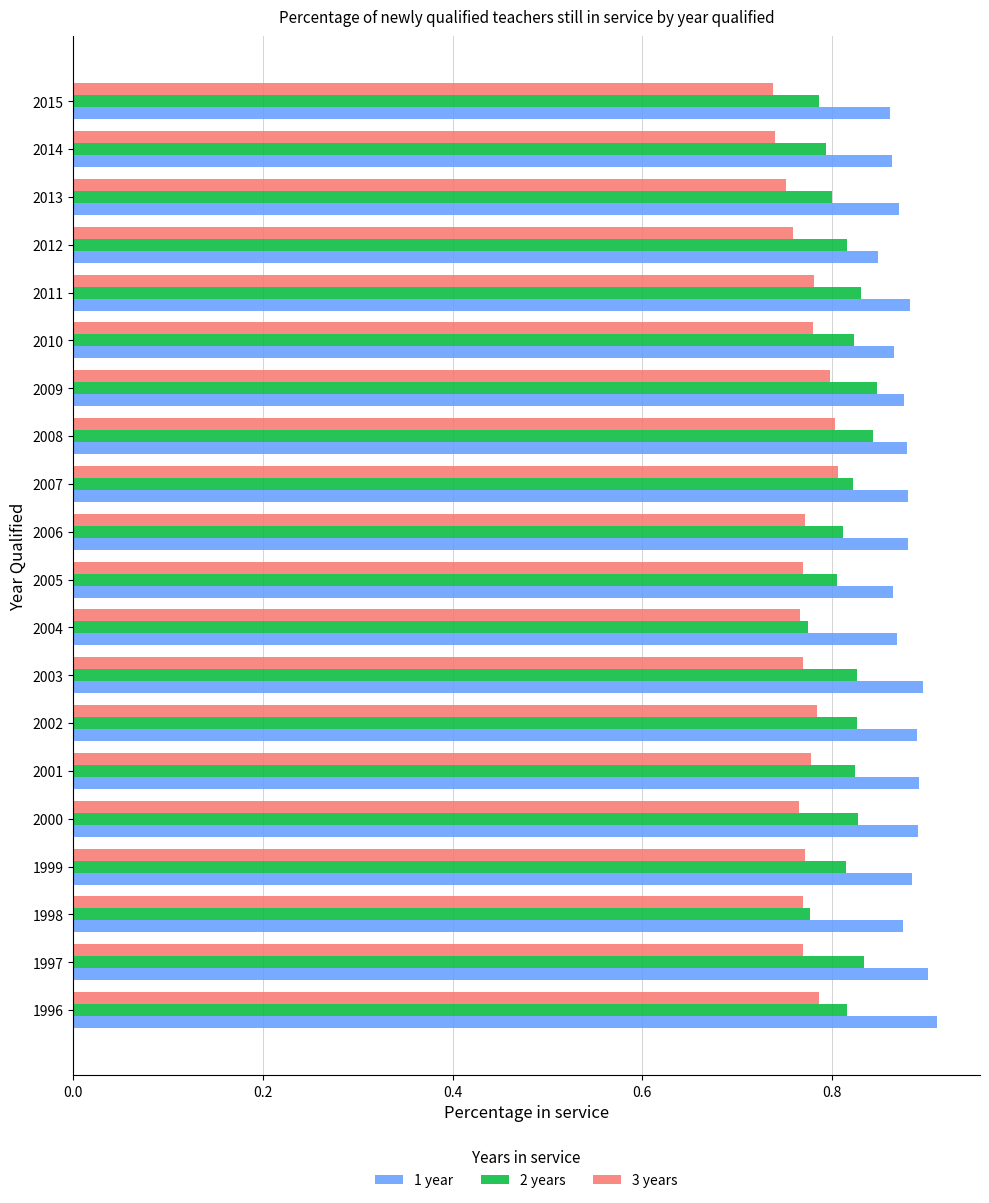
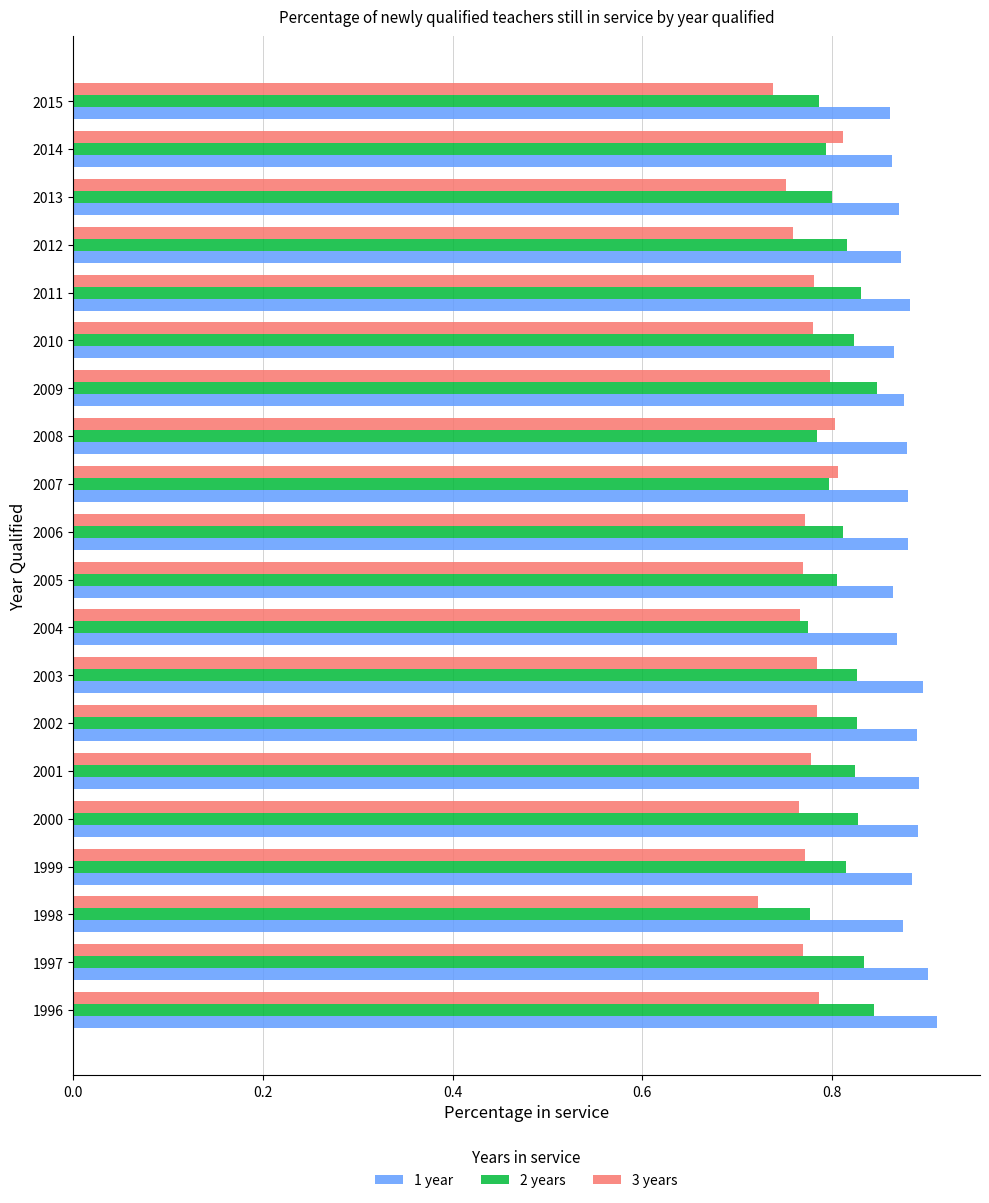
3 years, 2014: 0.74 -> 0.81
1 year, 2012: 0.85 -> 0.87
2 years, 2008: 0.84 -> 0.78
2 years, 2007: 0.82 -> 0.80
3 years, 2003: 0.77 -> 0.78
3 years, 1998: 0.77 -> 0.72
2 years, 1996: 0.82 -> 0.84
